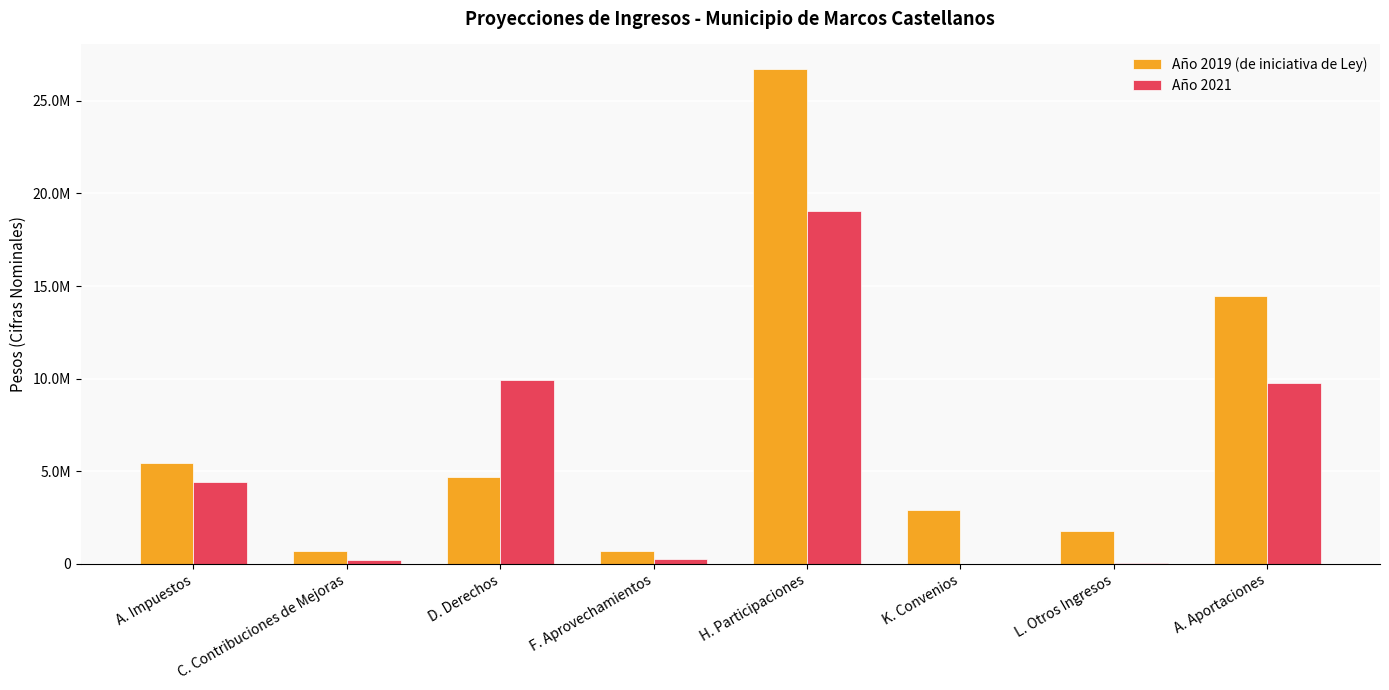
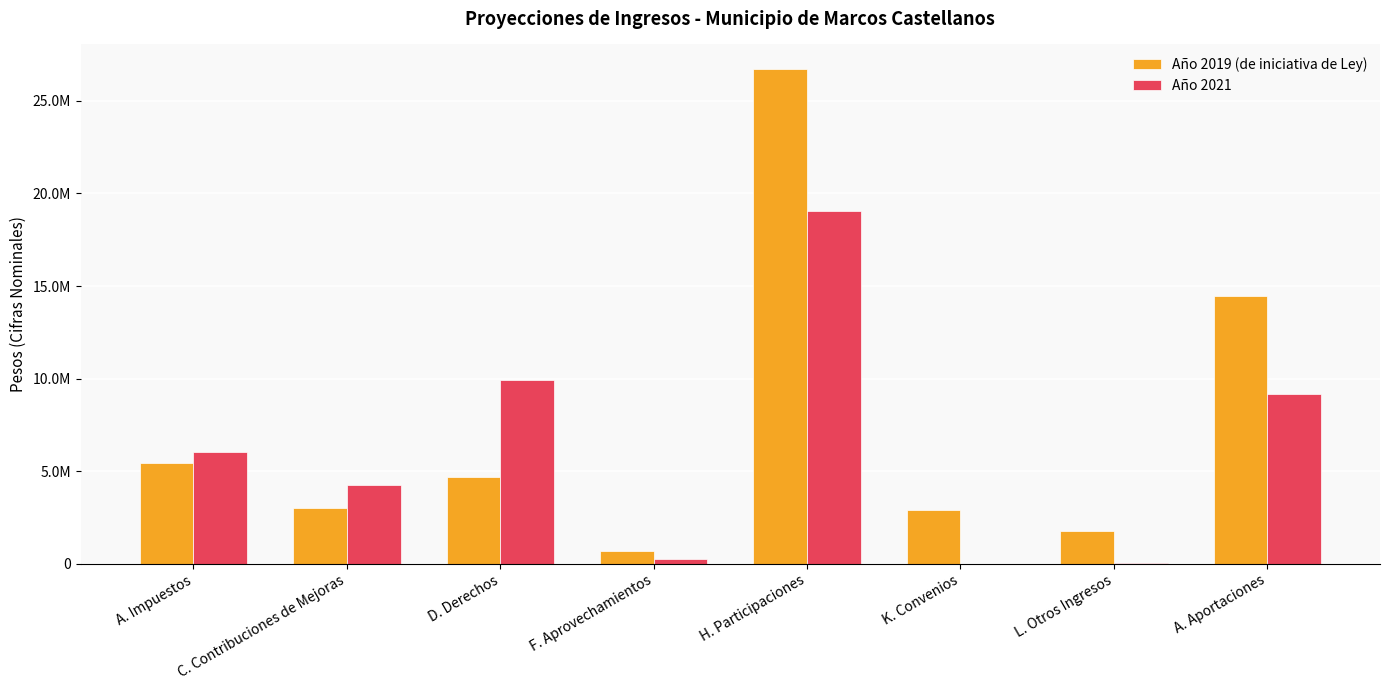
Año 2021, A. Impuestos: 4400000 -> 6000000
Año 2019 (de iniciativa de Ley), C. Contribuciones de Mejoras: 700000 -> 3000000
Año 2021, C. Contribuciones de Mejoras: 200000 -> 4300000
Año 2021, A. Aportaciones: 9800000 -> 9200000
